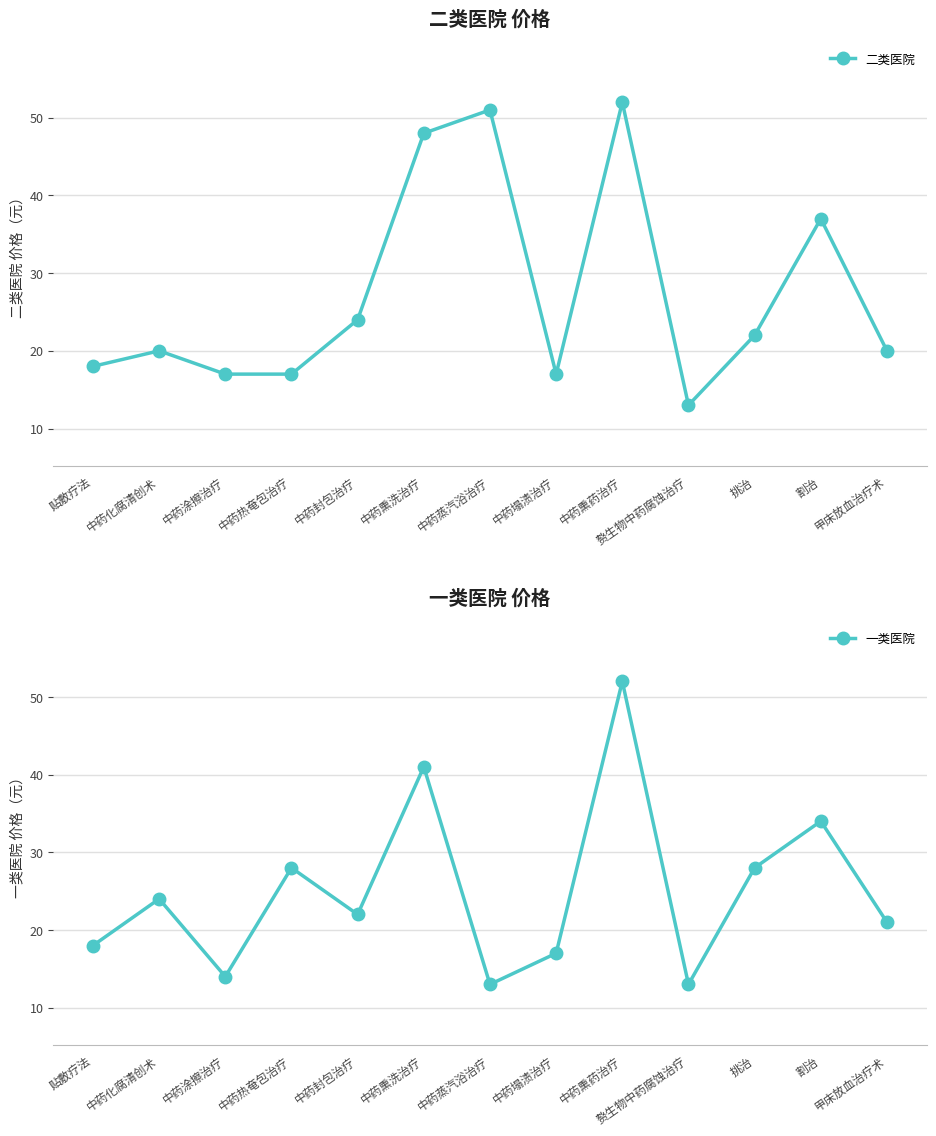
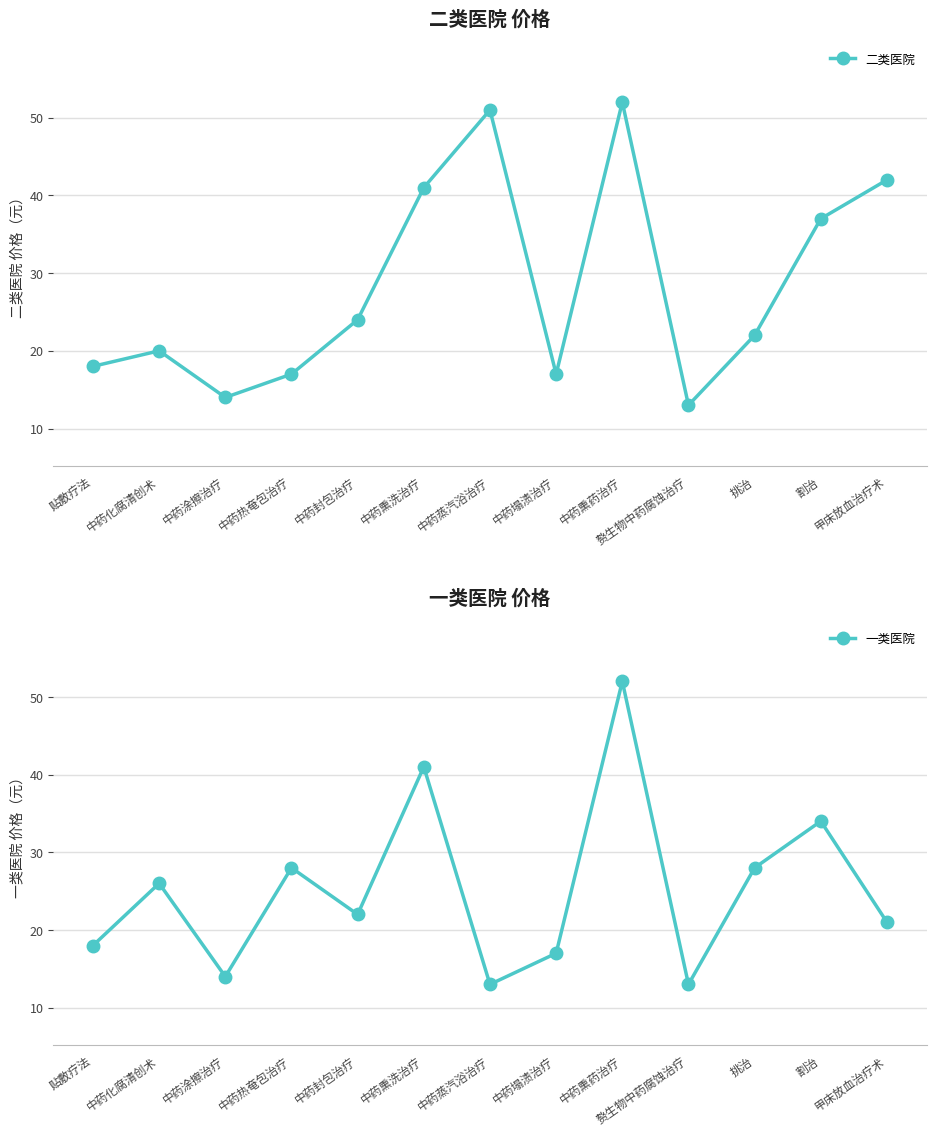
二类医院 价格, 中药涂擦治疗: 17 -> 14
二类医院 价格, 中药熏洗治疗: 48 -> 41
二类医院 价格, 甲床放血治疗术: 20 -> 42
一类医院 价格, 中药化腐清创术: 24 -> 26
